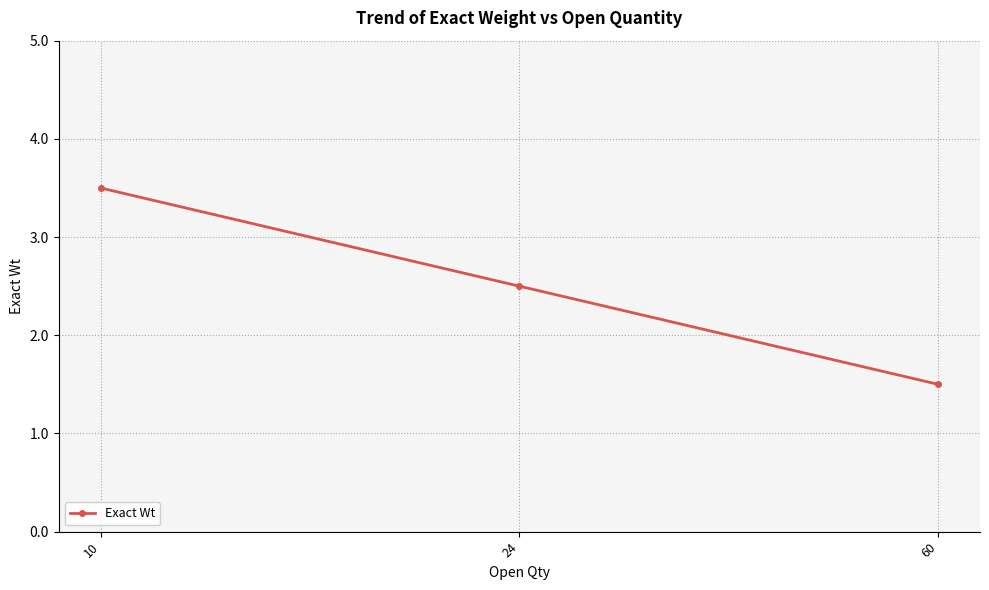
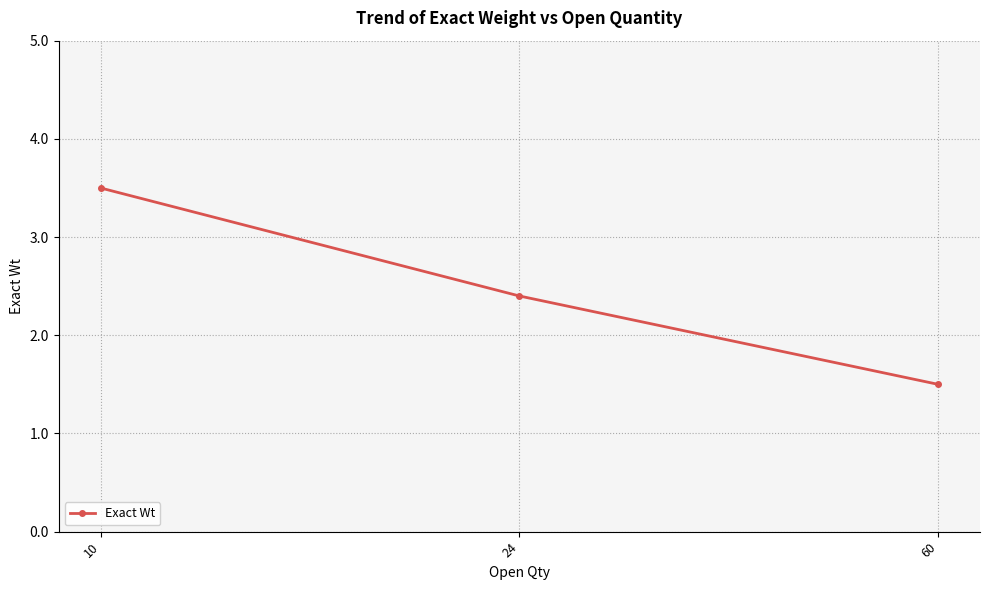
24: 2.5 -> 2.4
